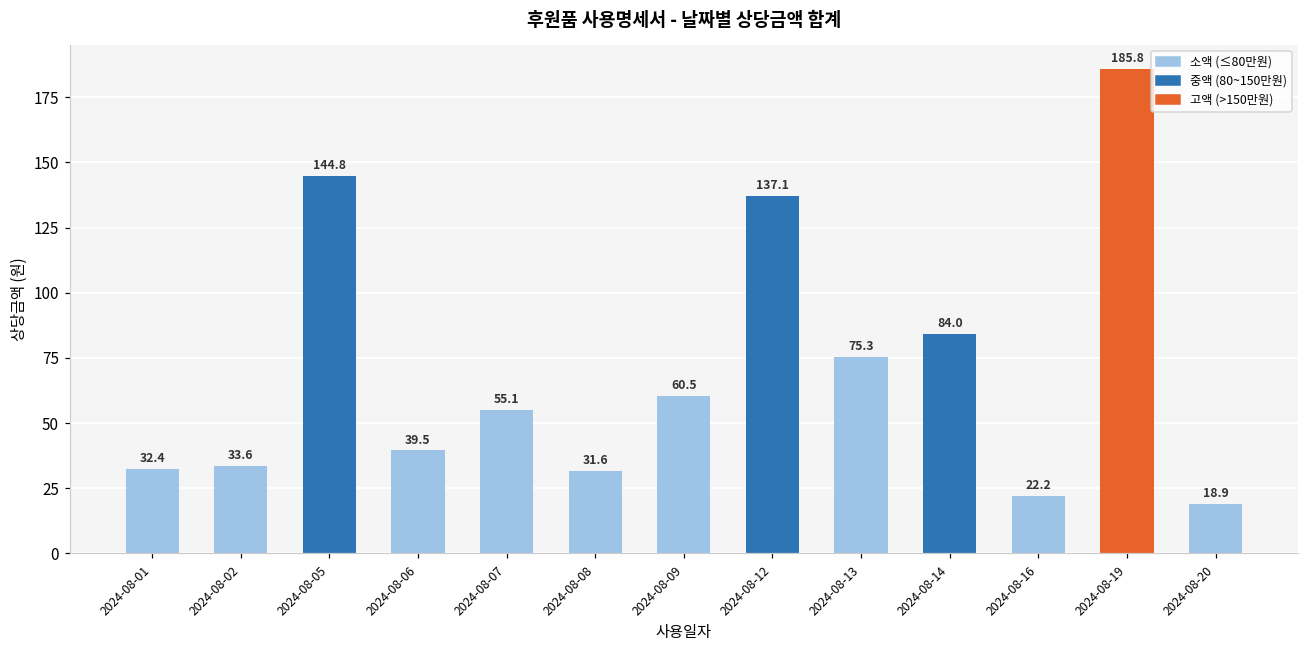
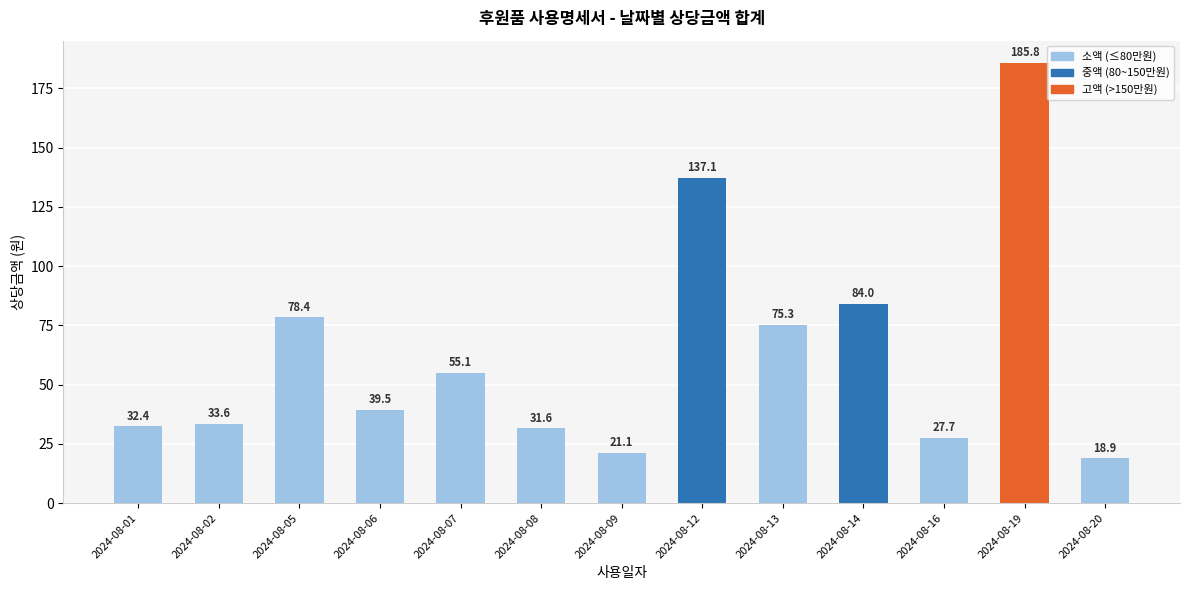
2024-08-05: 144.8 -> 78.4
2024-08-09: 60.5 -> 21.1
2024-08-16: 22.2 -> 27.7
